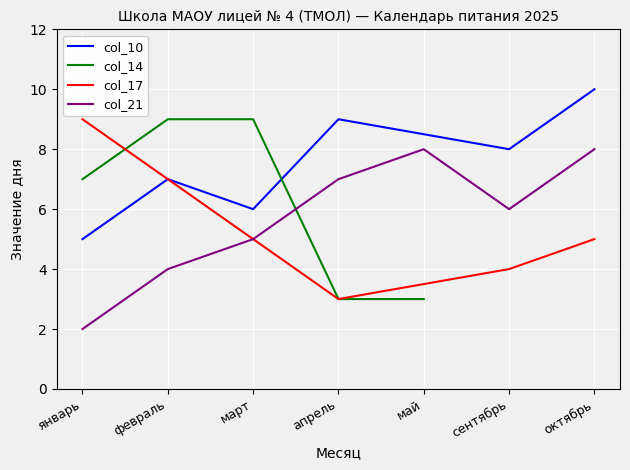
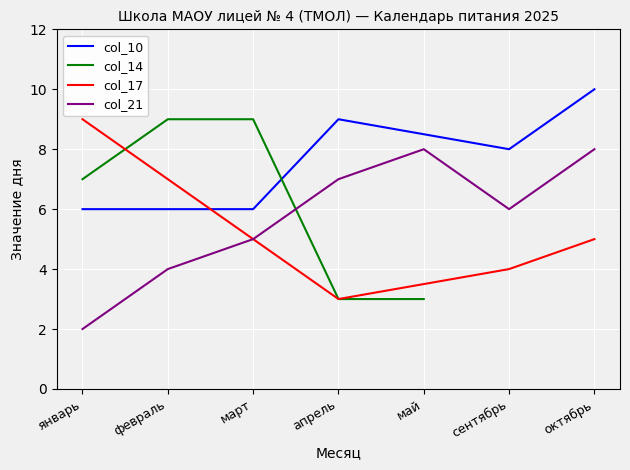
col_10, январь: 5 -> 6
col_10, февраль: 7 -> 6
